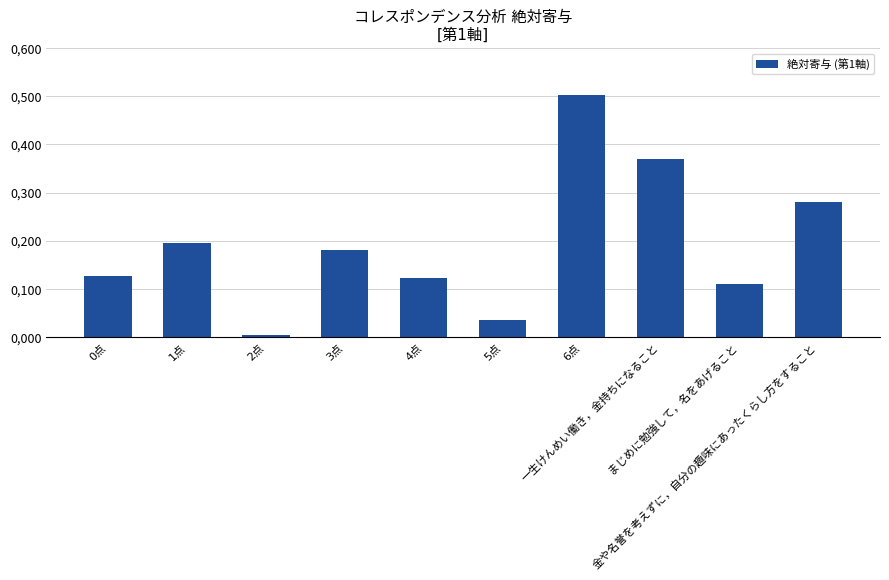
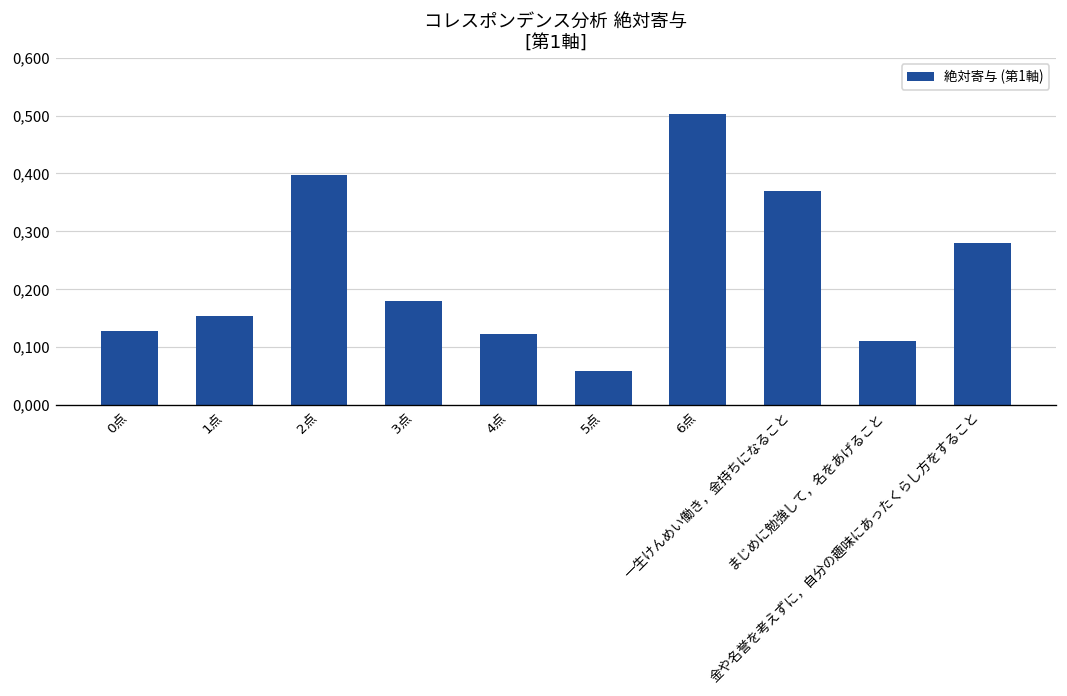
1点: 200 -> 150
2点: 0 -> 400
5点: 40 -> 60
